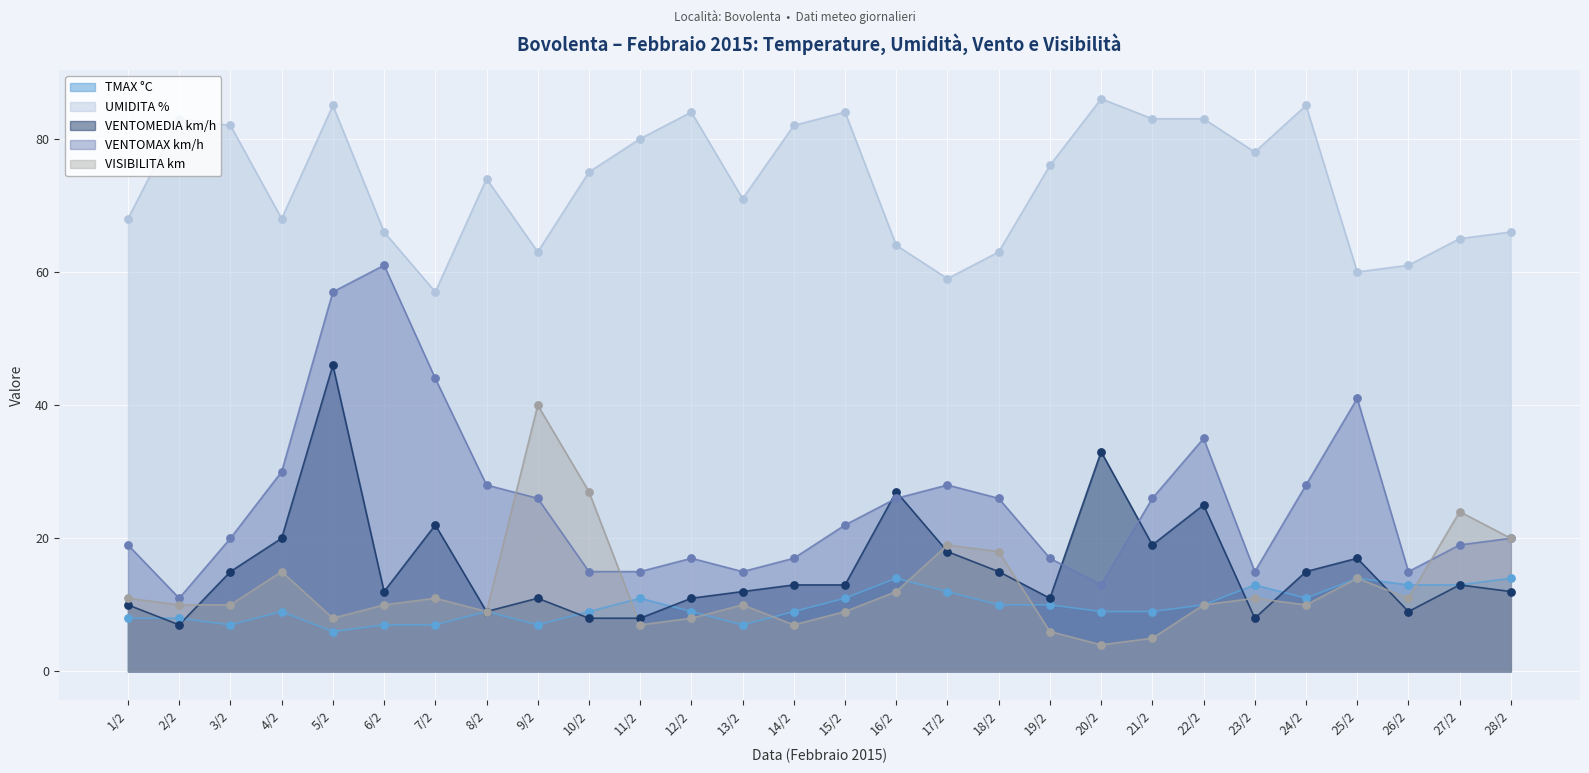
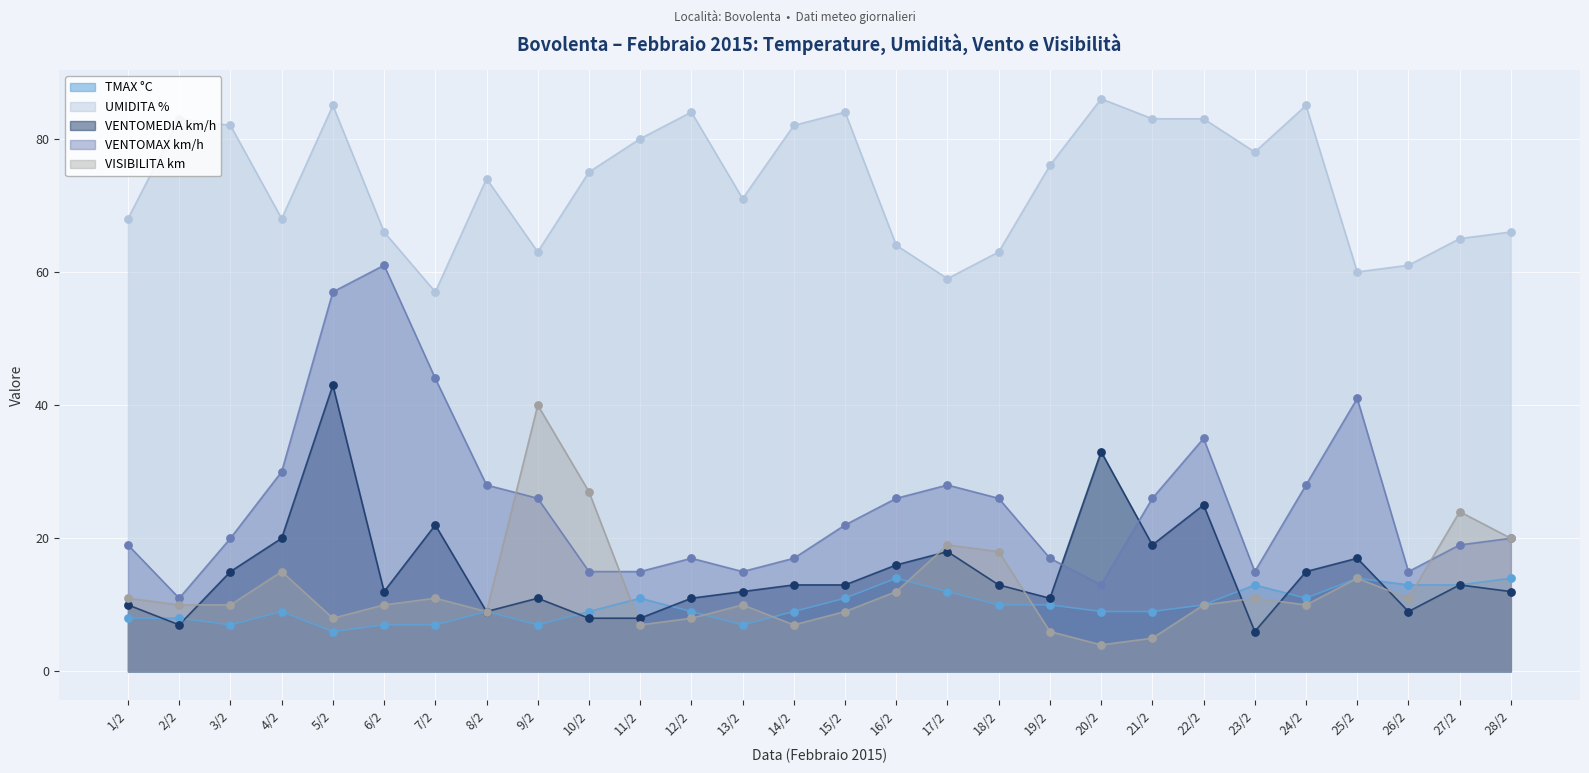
VENTOMEDIA km/h, 5/2: 46 -> 43
VENTOMEDIA km/h, 16/2: 27 -> 16
VENTOMEDIA km/h, 18/2: 15 -> 13
VENTOMEDIA km/h, 23/2: 8 -> 6
